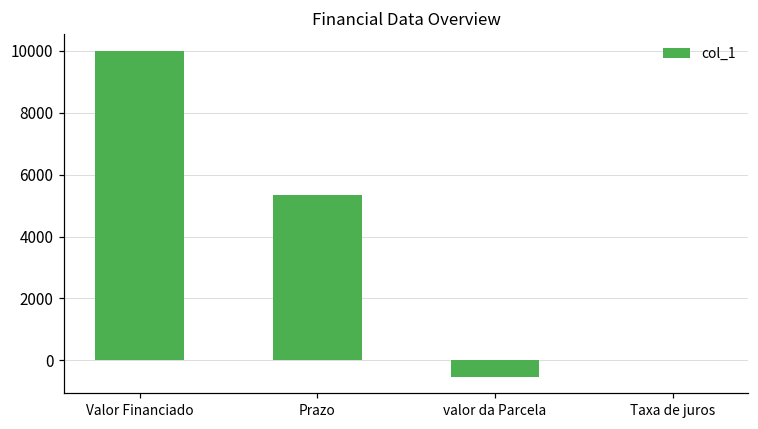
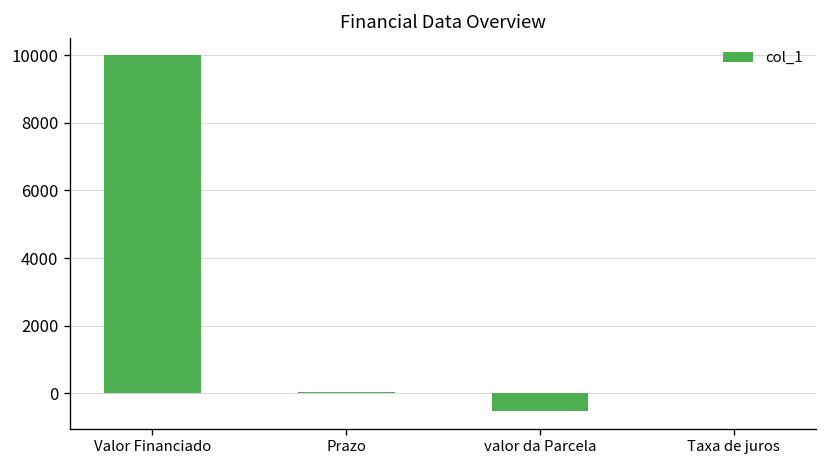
Prazo: 5300 -> 0
